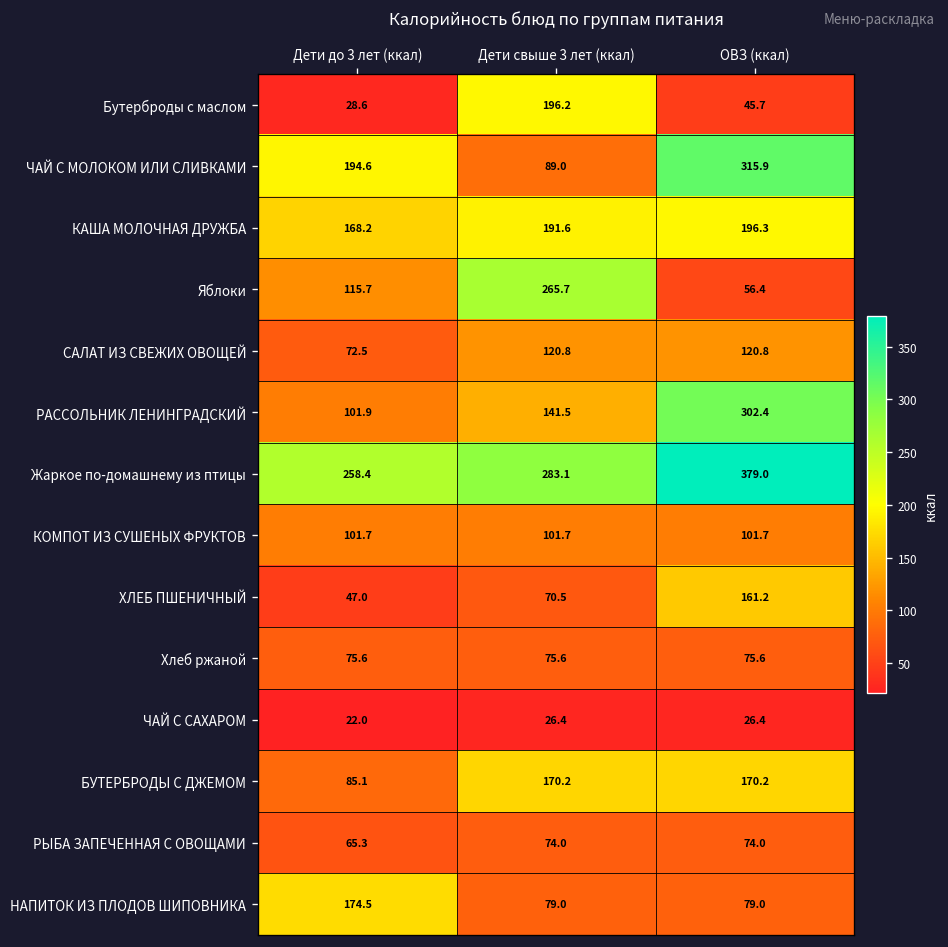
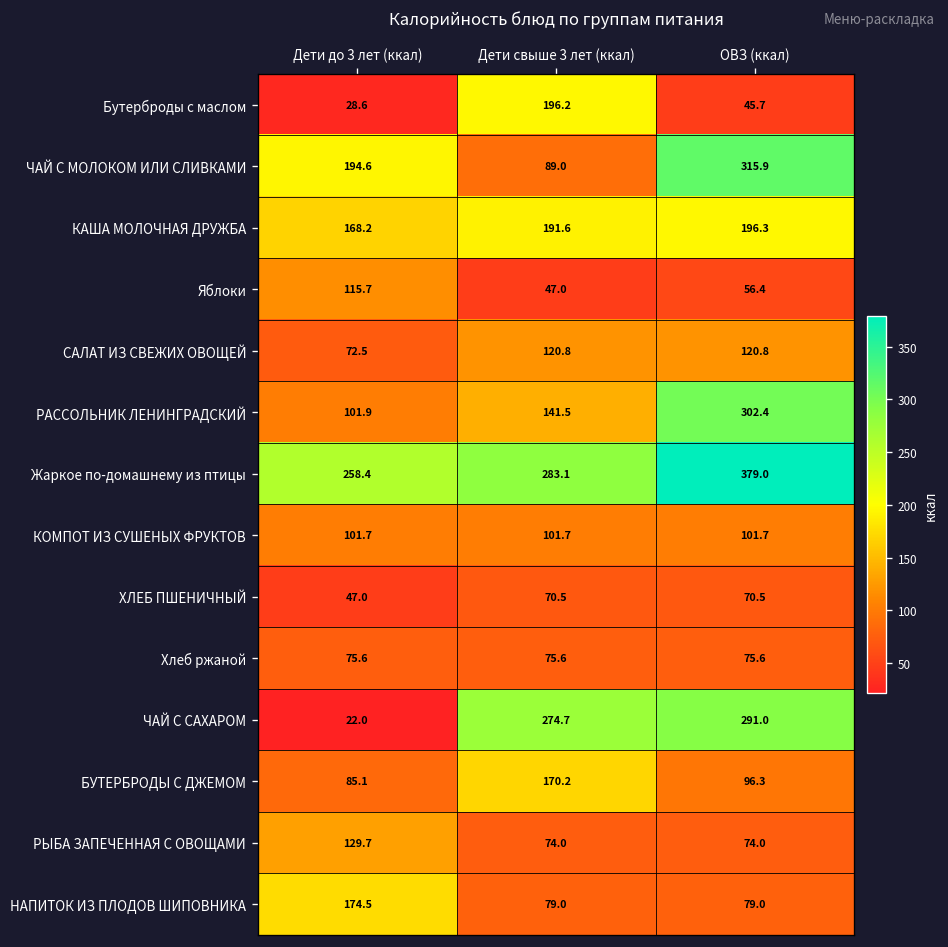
Яблоки, Дети свыше 3 лет (ккал): 265.7 -> 47.0
ХЛЕБ ПШЕНИЧНЫЙ, ОВЗ (ккал): 161.2 -> 70.5
ЧАЙ С САХАРОМ, Дети свыше 3 лет (ккал): 26.4 -> 274.7
ЧАЙ С САХАРОМ, ОВЗ (ккал): 26.4 -> 291.0
БУТЕРБРОДЫ С ДЖЕМОМ, ОВЗ (ккал): 170.2 -> 96.3
РЫБА ЗАПЕЧЕННАЯ С ОВОЩАМИ, Дети до 3 лет (ккал): 65.3 -> 129.7
